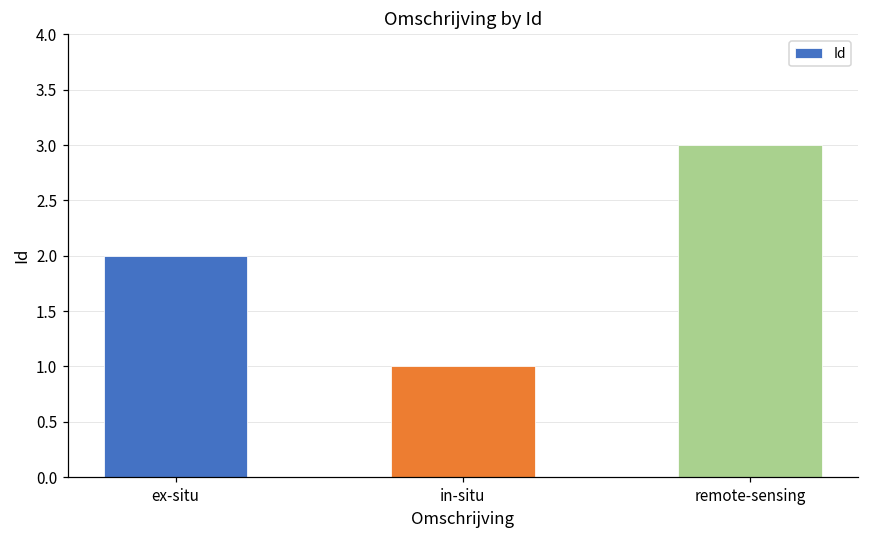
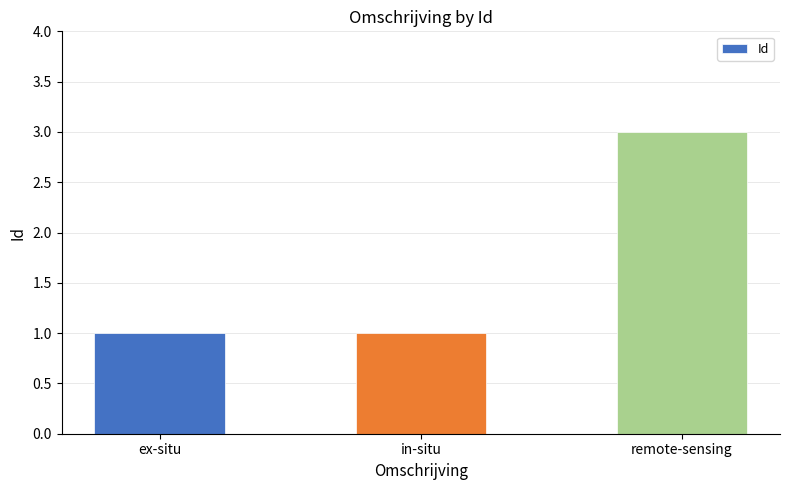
ex-situ: 2 -> 1
